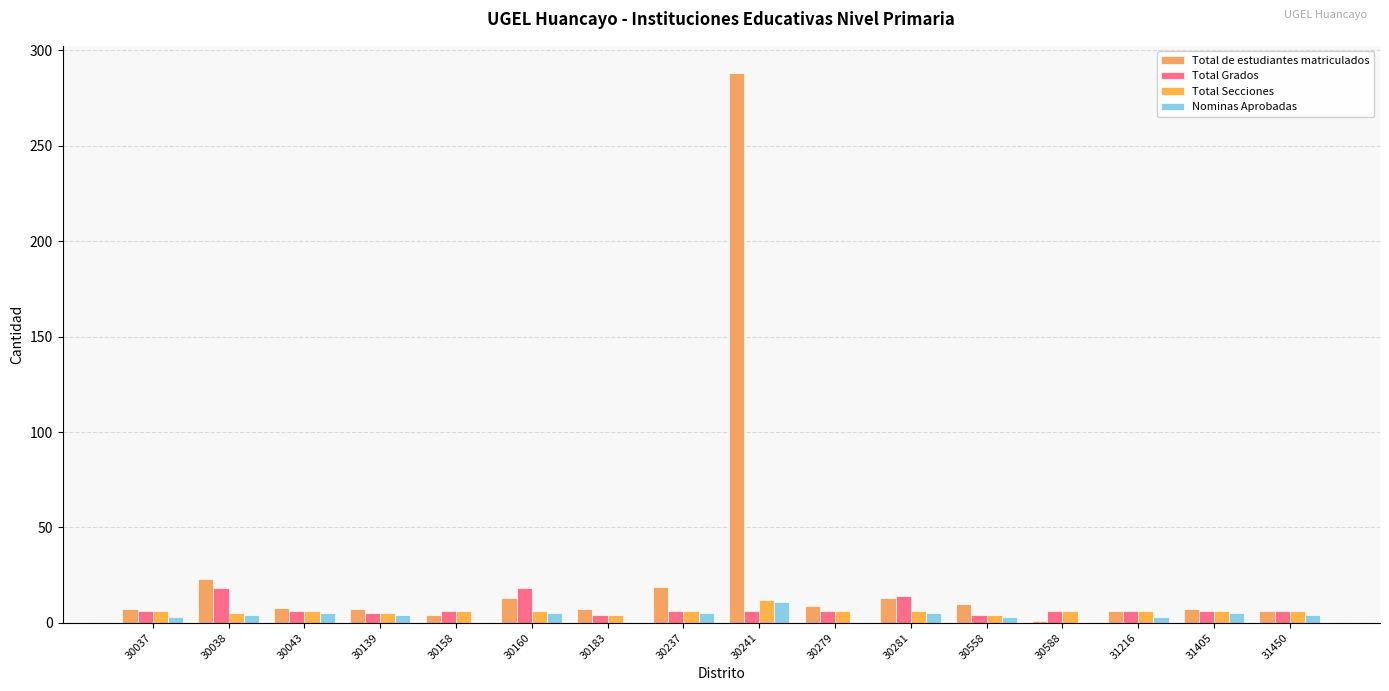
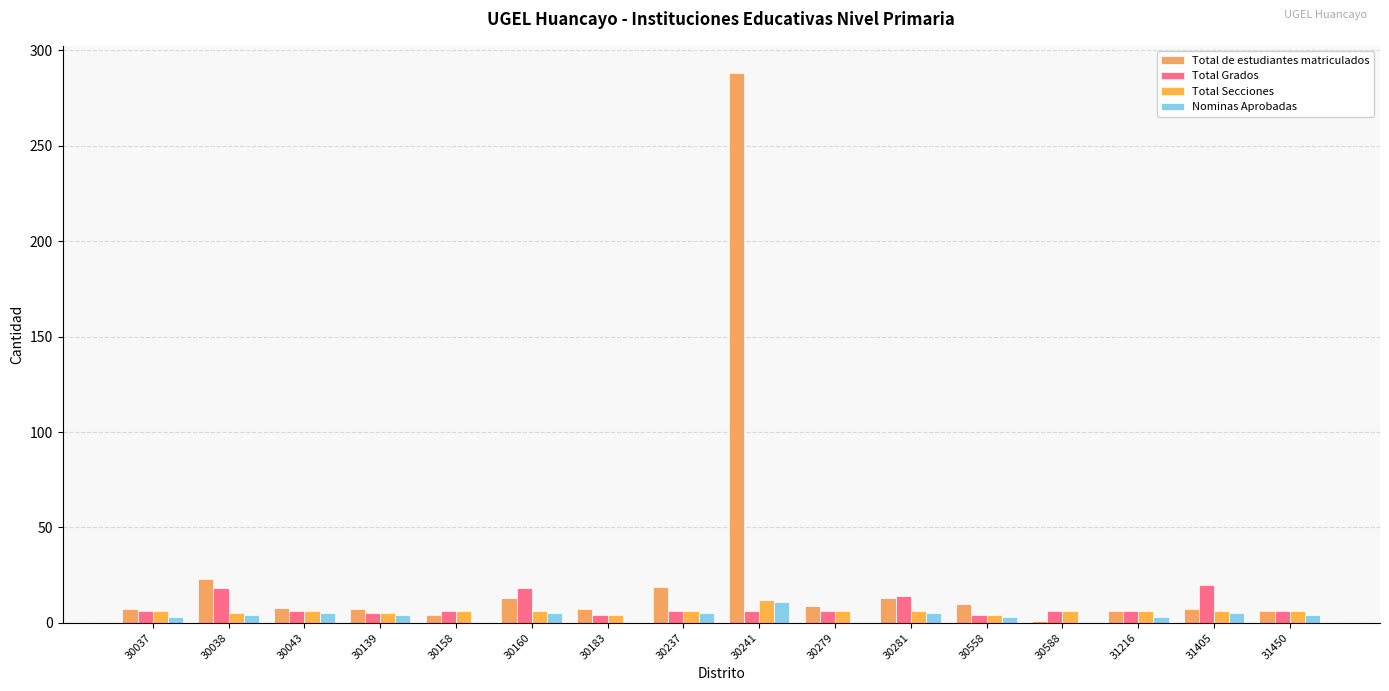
Total Grados, 31405: 6 -> 20
